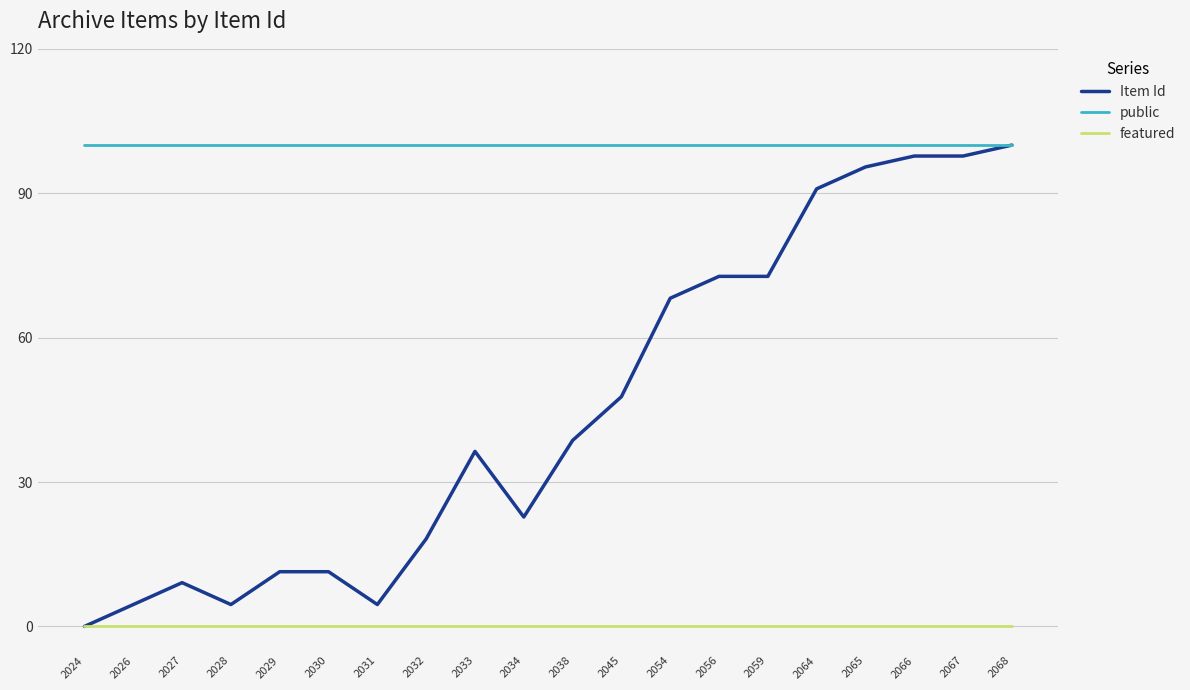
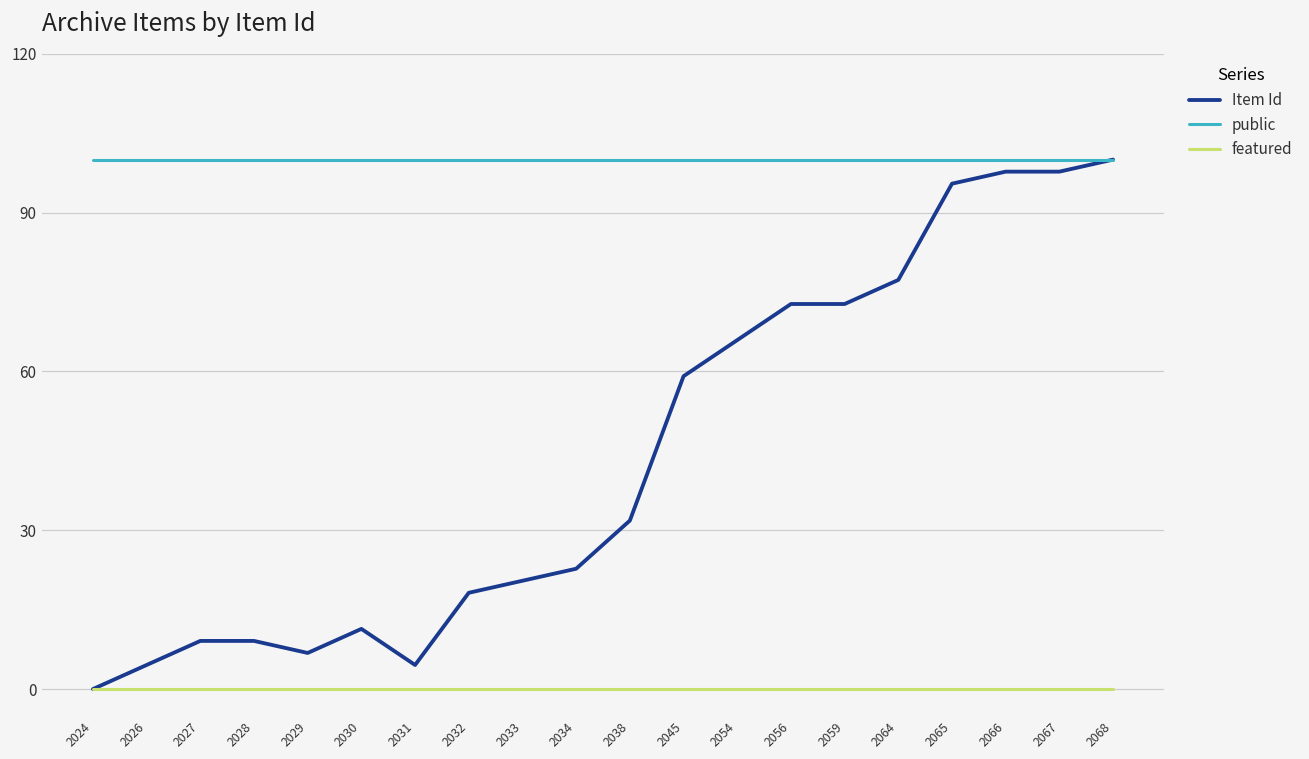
Item Id, 2028: 5 -> 9
Item Id, 2029: 11 -> 7
Item Id, 2033: 36 -> 20
Item Id, 2038: 39 -> 32
Item Id, 2045: 48 -> 59
Item Id, 2054: 68 -> 66
Item Id, 2064: 91 -> 77
